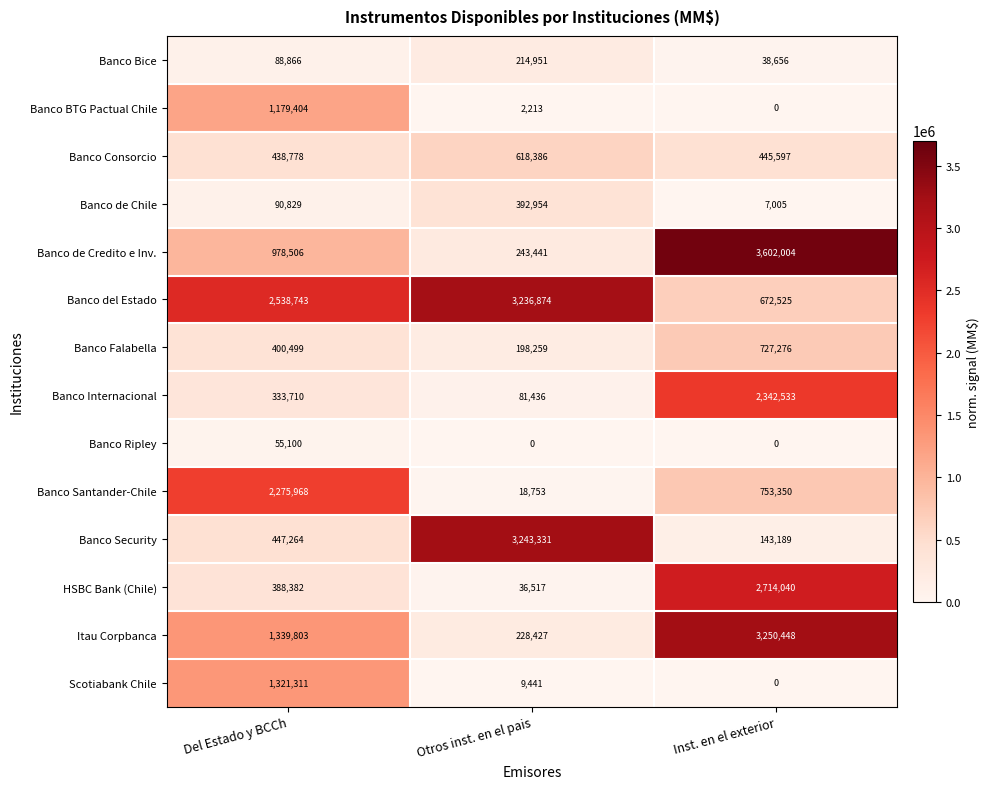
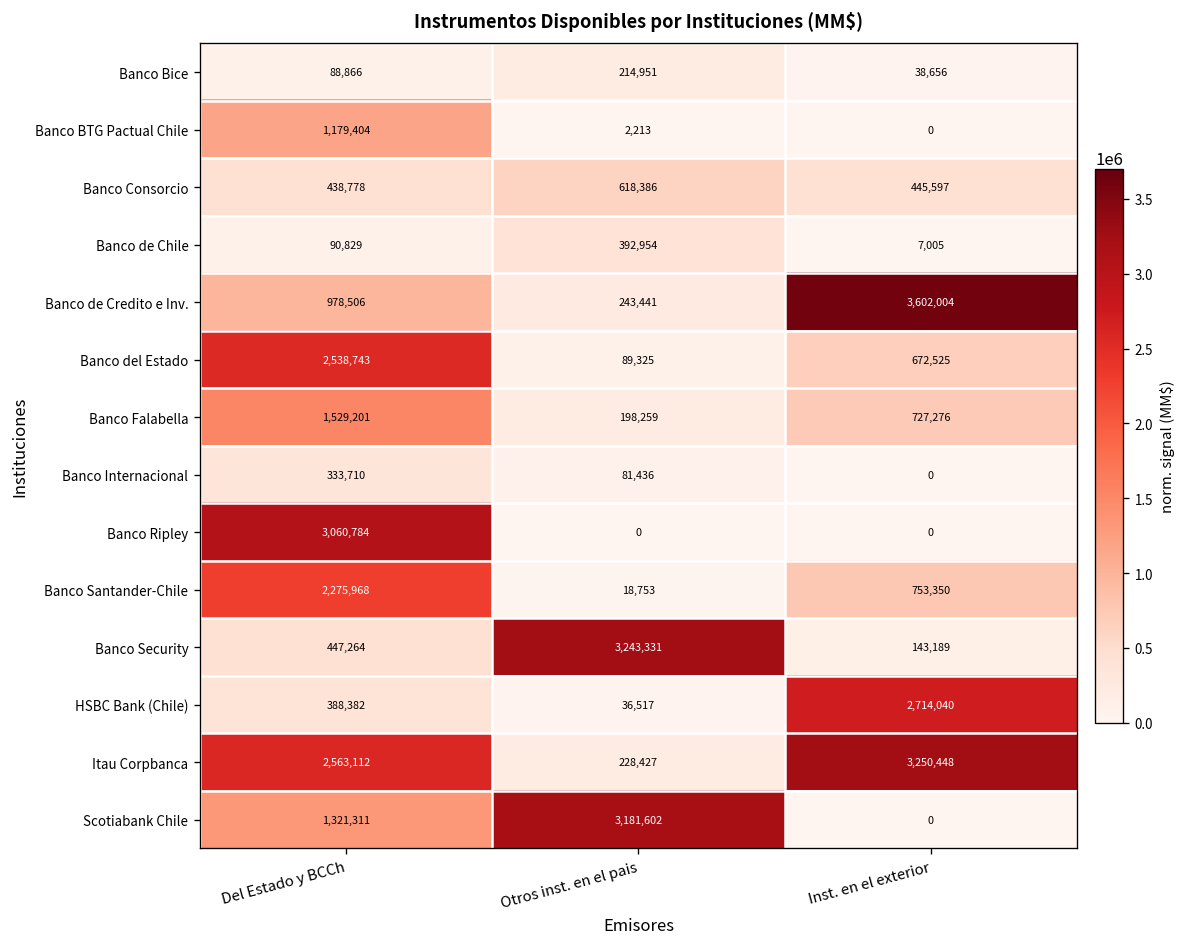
Banco del Estado, Otros inst. en el pais: 3,236,874 -> 89,325
Banco Falabella, Del Estado y BCCh: 400,499 -> 1,529,201
Banco Internacional, Inst. en el exterior: 2,342,533 -> 0
Banco Ripley, Del Estado y BCCh: 55,100 -> 3,060,784
Itau Corpbanca, Del Estado y BCCh: 1,339,803 -> 2,563,112
Scotiabank Chile, Otros inst. en el pais: 9,441 -> 3,181,602
